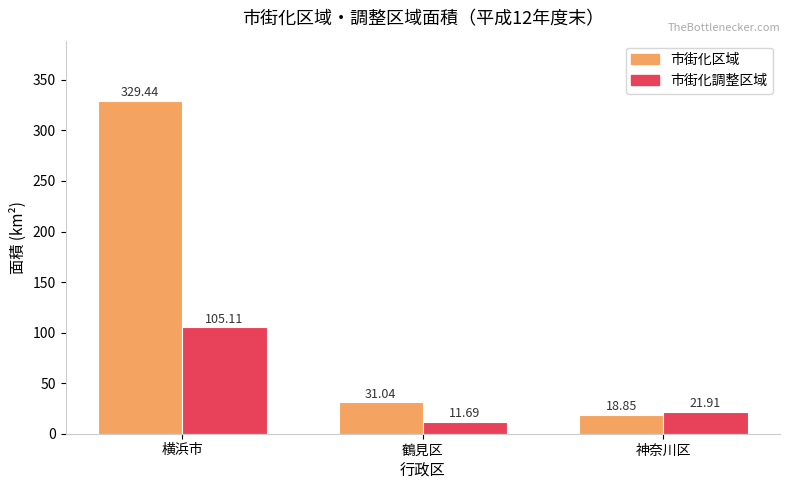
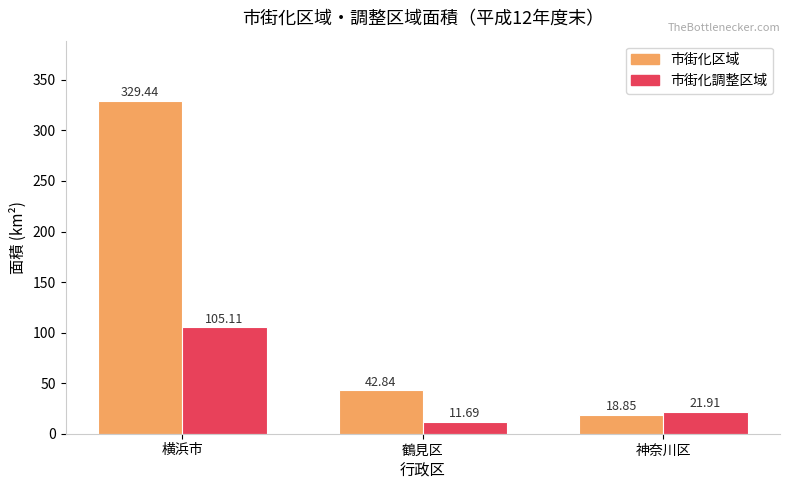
市街化区域, 鶴見区: 31.04 -> 42.84
